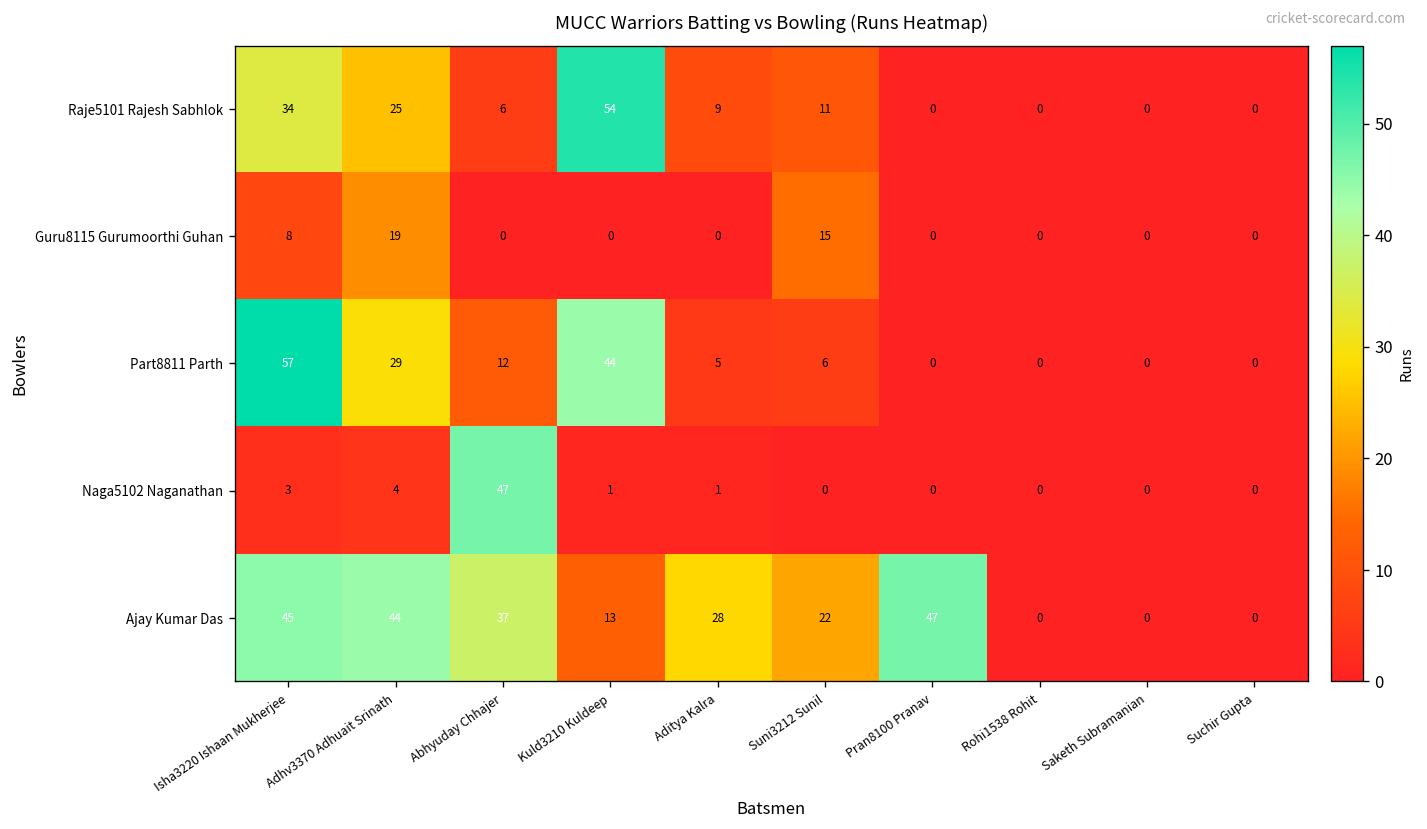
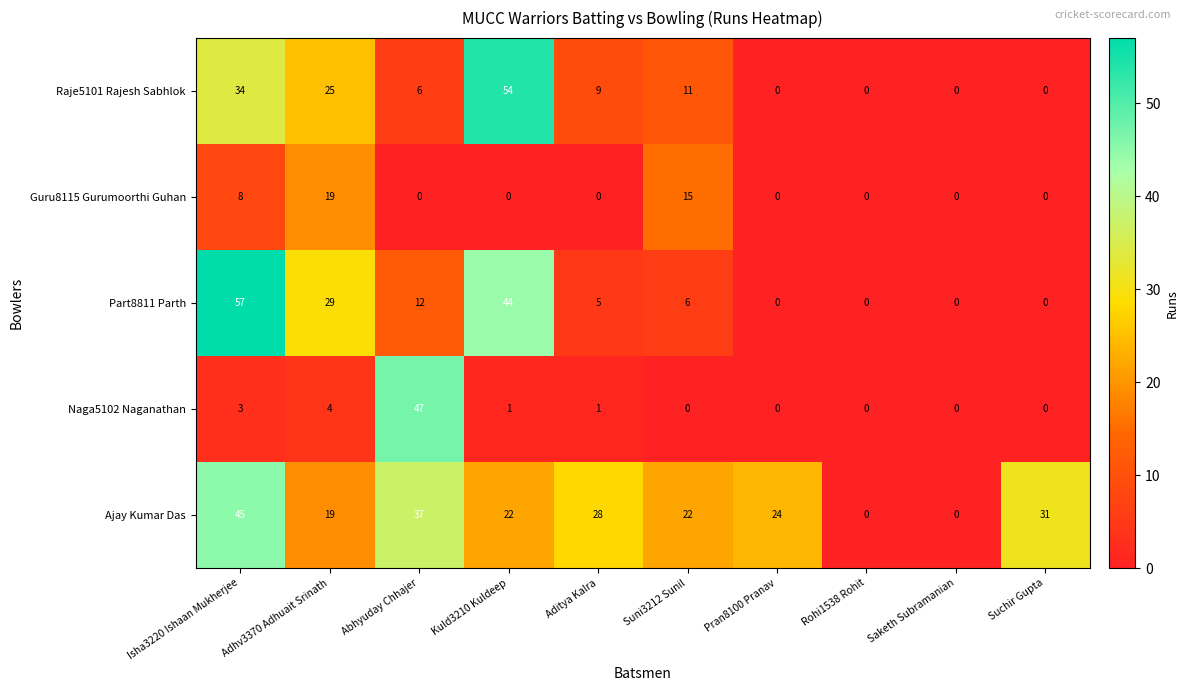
Ajay Kumar Das, Adhv3370 Adhuait Srinath: 44 -> 19
Ajay Kumar Das, Kuld3210 Kuldeep: 13 -> 22
Ajay Kumar Das, Pran8100 Pranav: 47 -> 24
Ajay Kumar Das, Suchir Gupta: 0 -> 31
